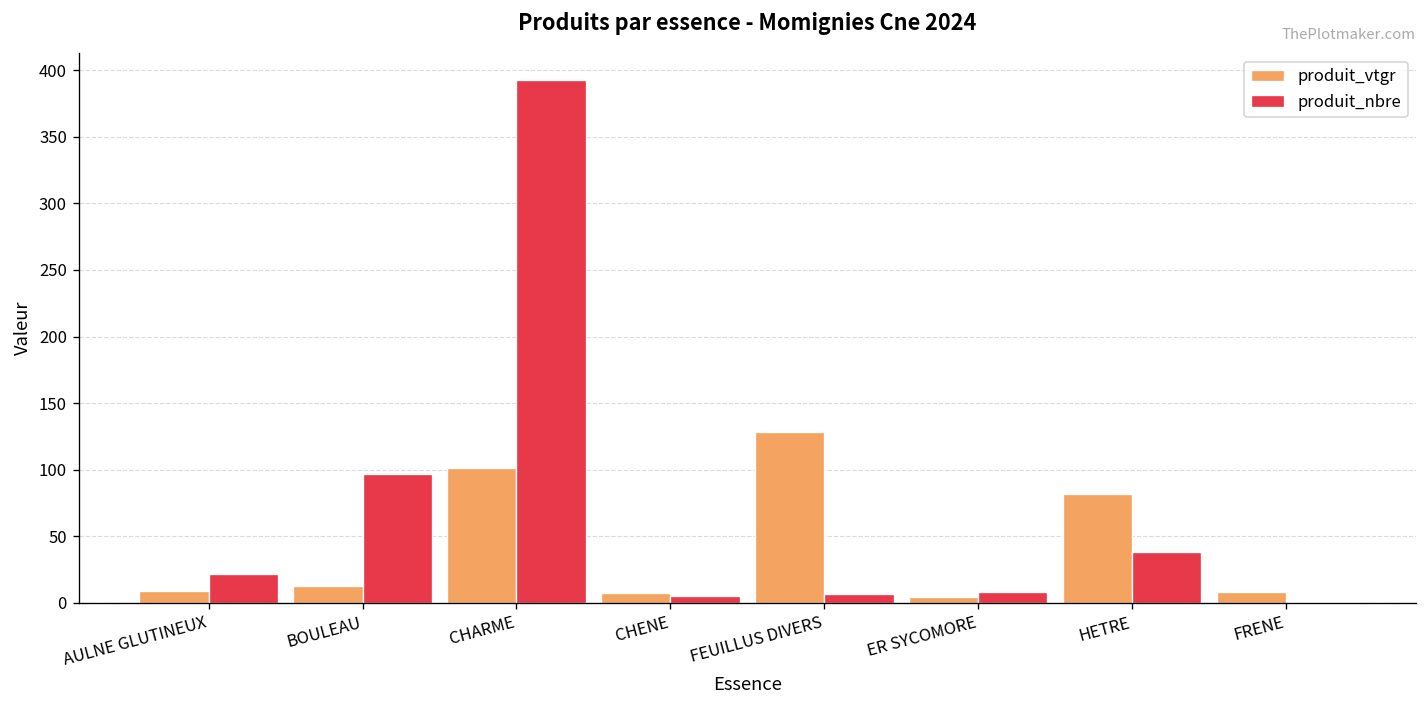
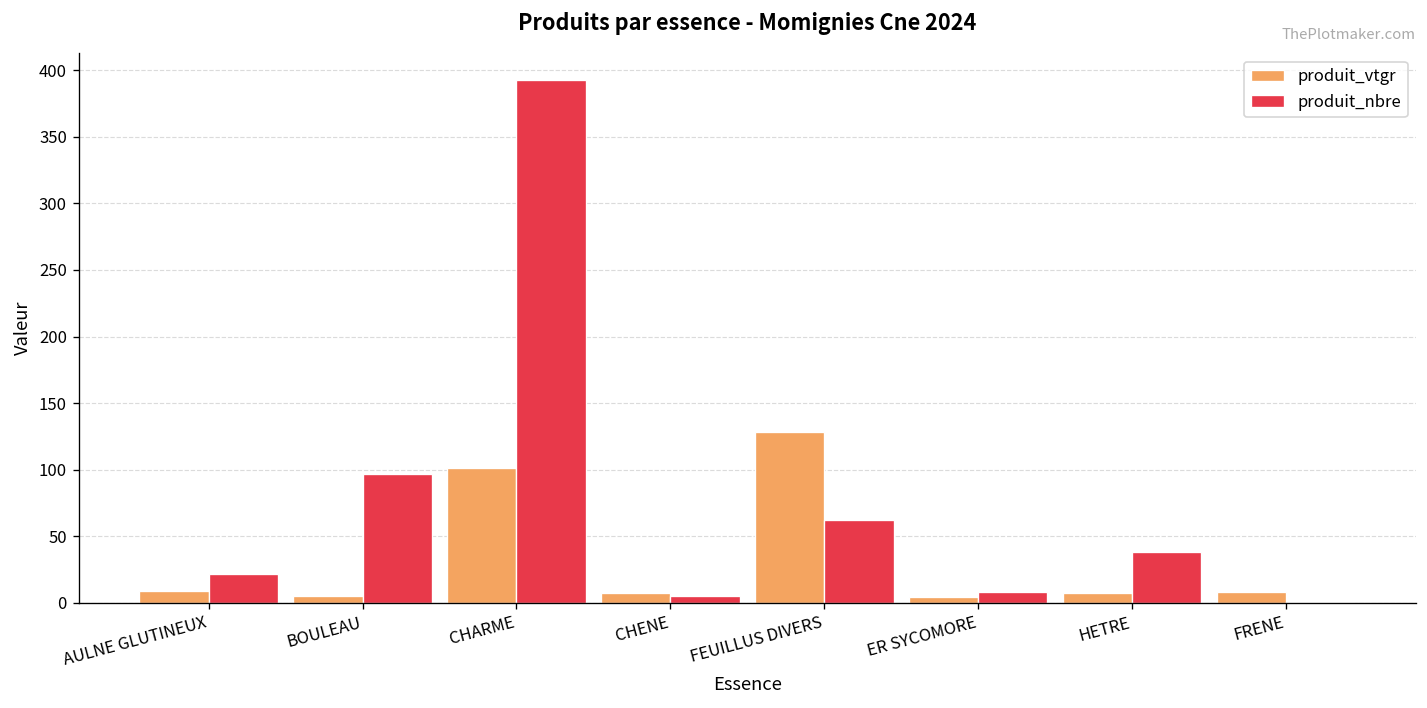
produit_vtgr, BOULEAU: 13 -> 5
produit_nbre, FEUILLUS DIVERS: 7 -> 62
produit_vtgr, HETRE: 82 -> 8
